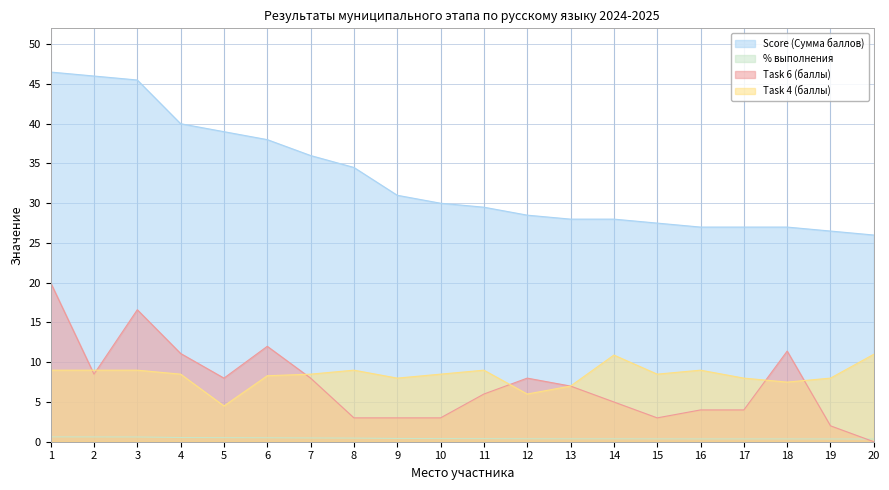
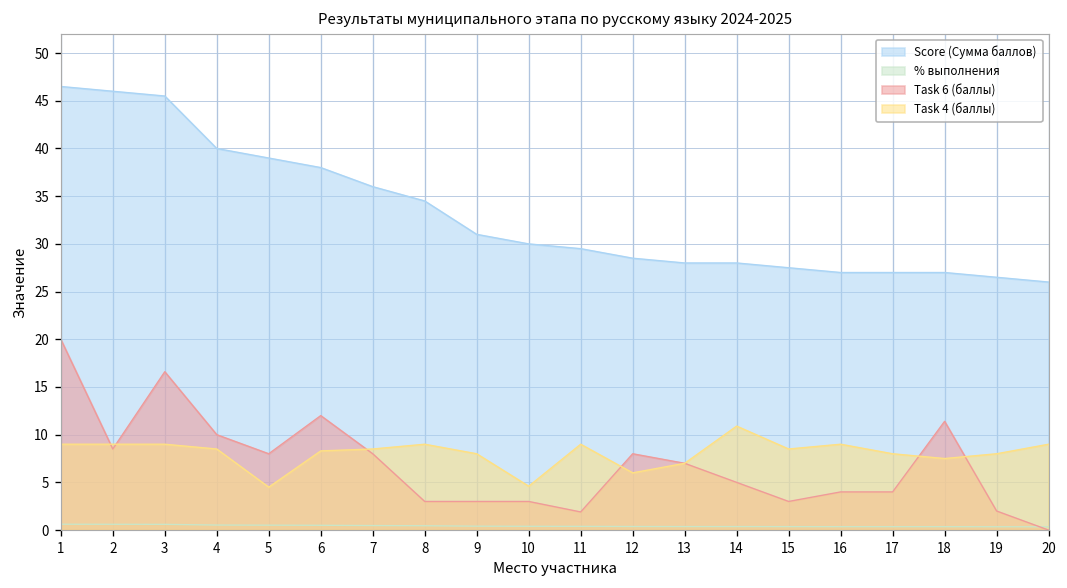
Task 6 (баллы), 4: 11 -> 10
Task 4 (баллы), 10: 9 -> 5
Task 6 (баллы), 11: 6 -> 2
Task 4 (баллы), 20: 11 -> 9
